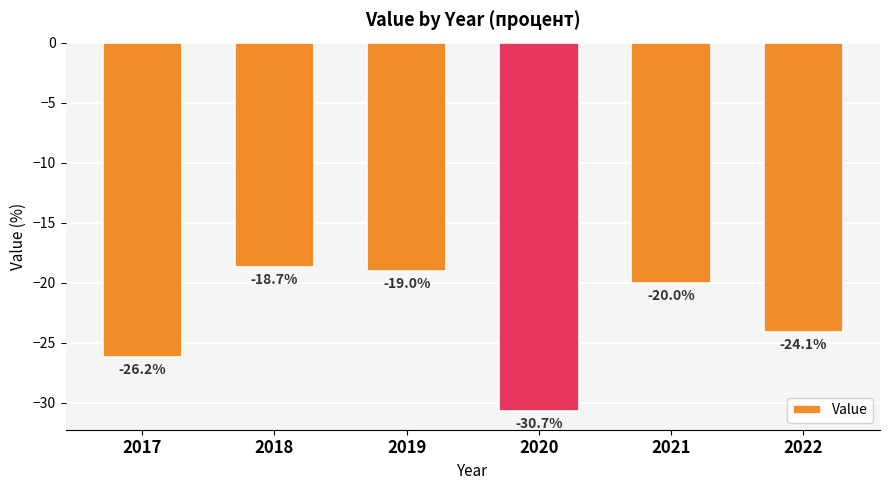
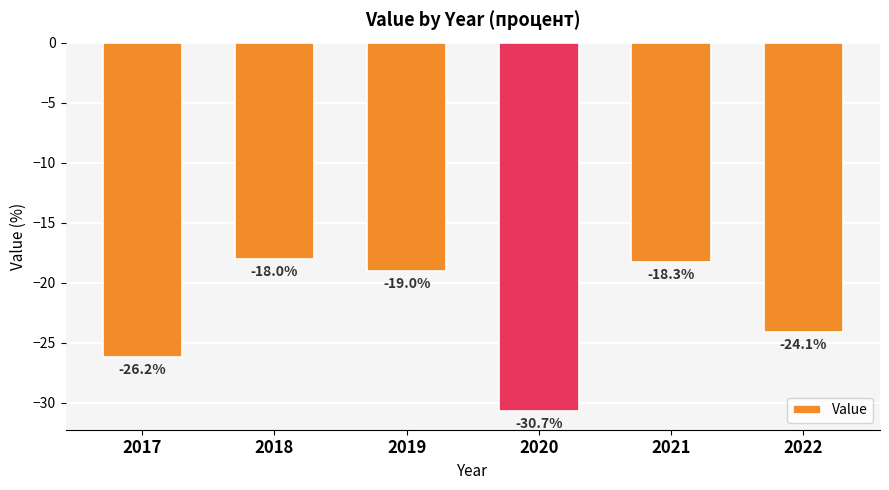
2018: -18.7% -> -18.0%
2021: -20.0% -> -18.3%
